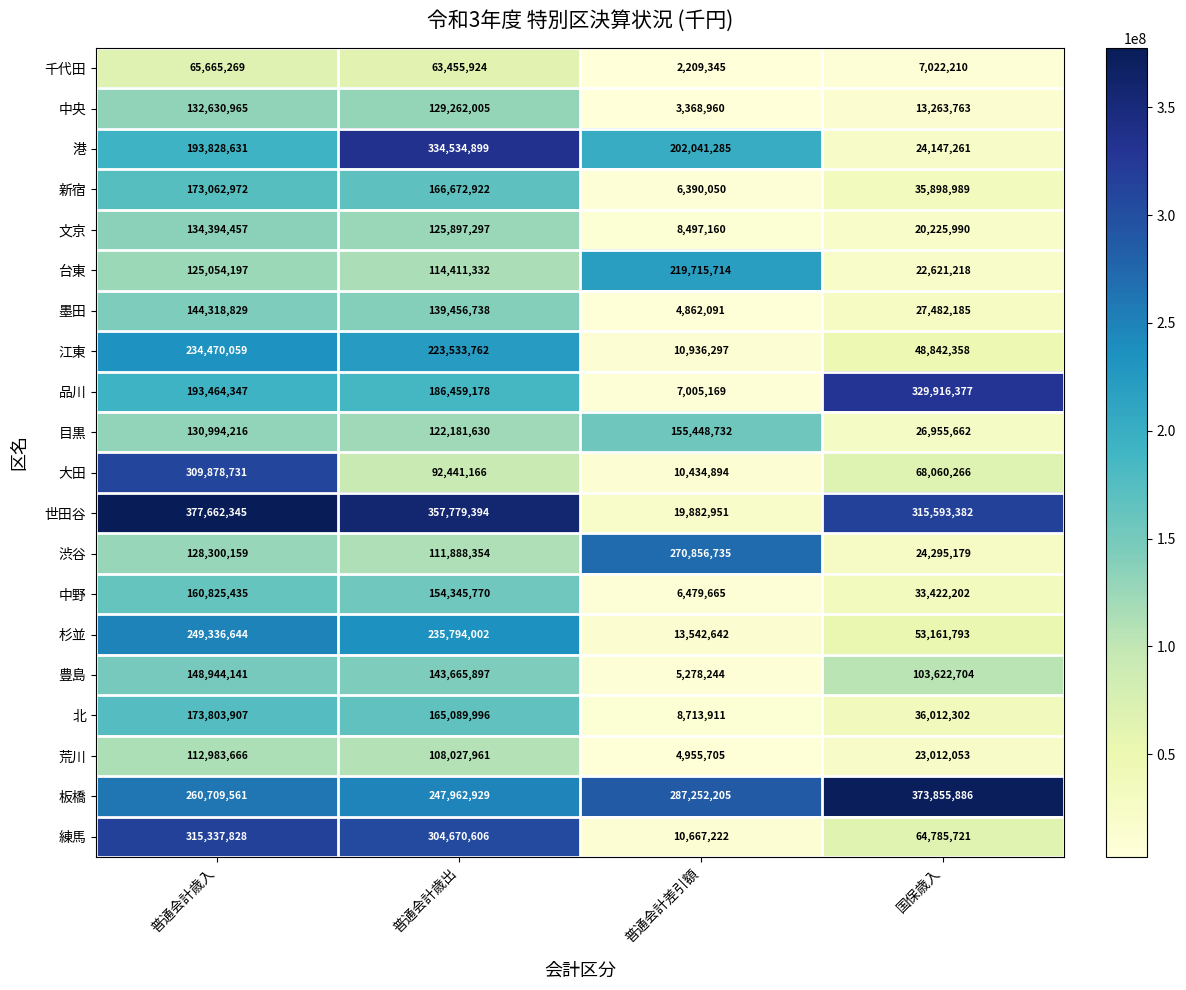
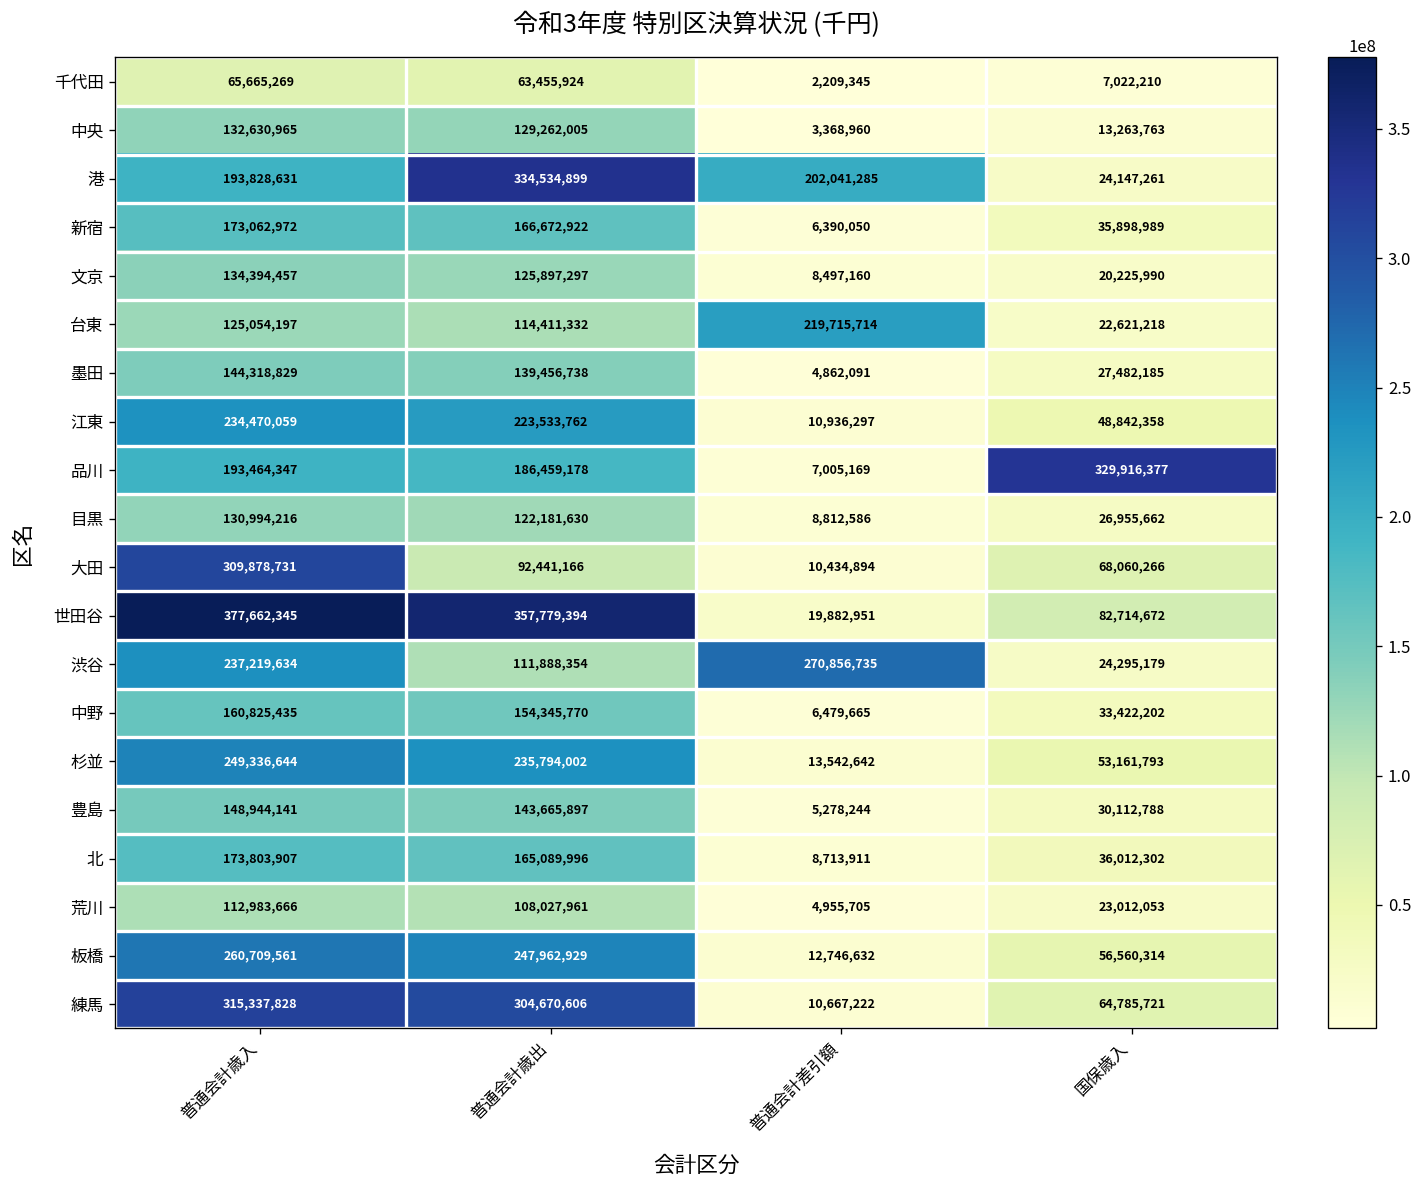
目黒, 普通会計差引額: 155,448,732 -> 8,812,586
世田谷, 国保歳入: 315,593,382 -> 82,714,672
渋谷, 普通会計歳入: 128,300,159 -> 237,219,634
豊島, 国保歳入: 103,622,704 -> 30,112,788
板橋, 普通会計差引額: 287,252,205 -> 12,746,632
板橋, 国保歳入: 373,855,886 -> 56,560,314
